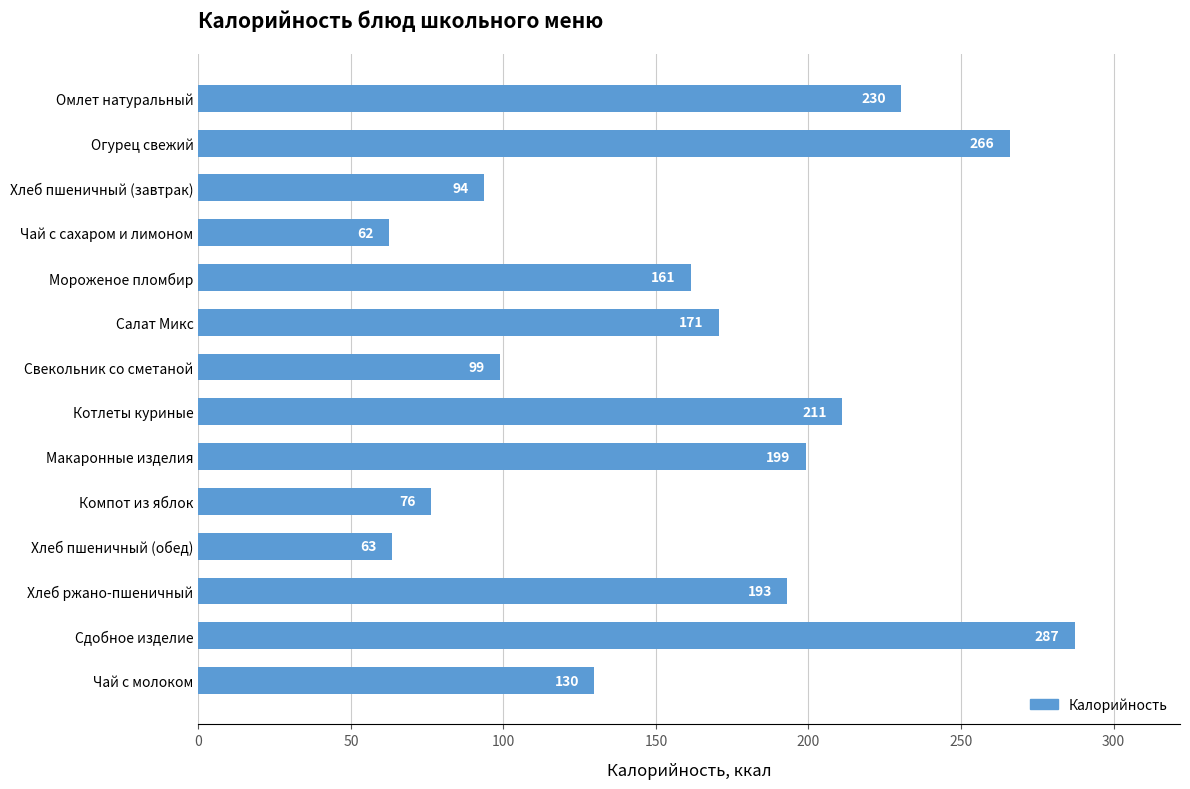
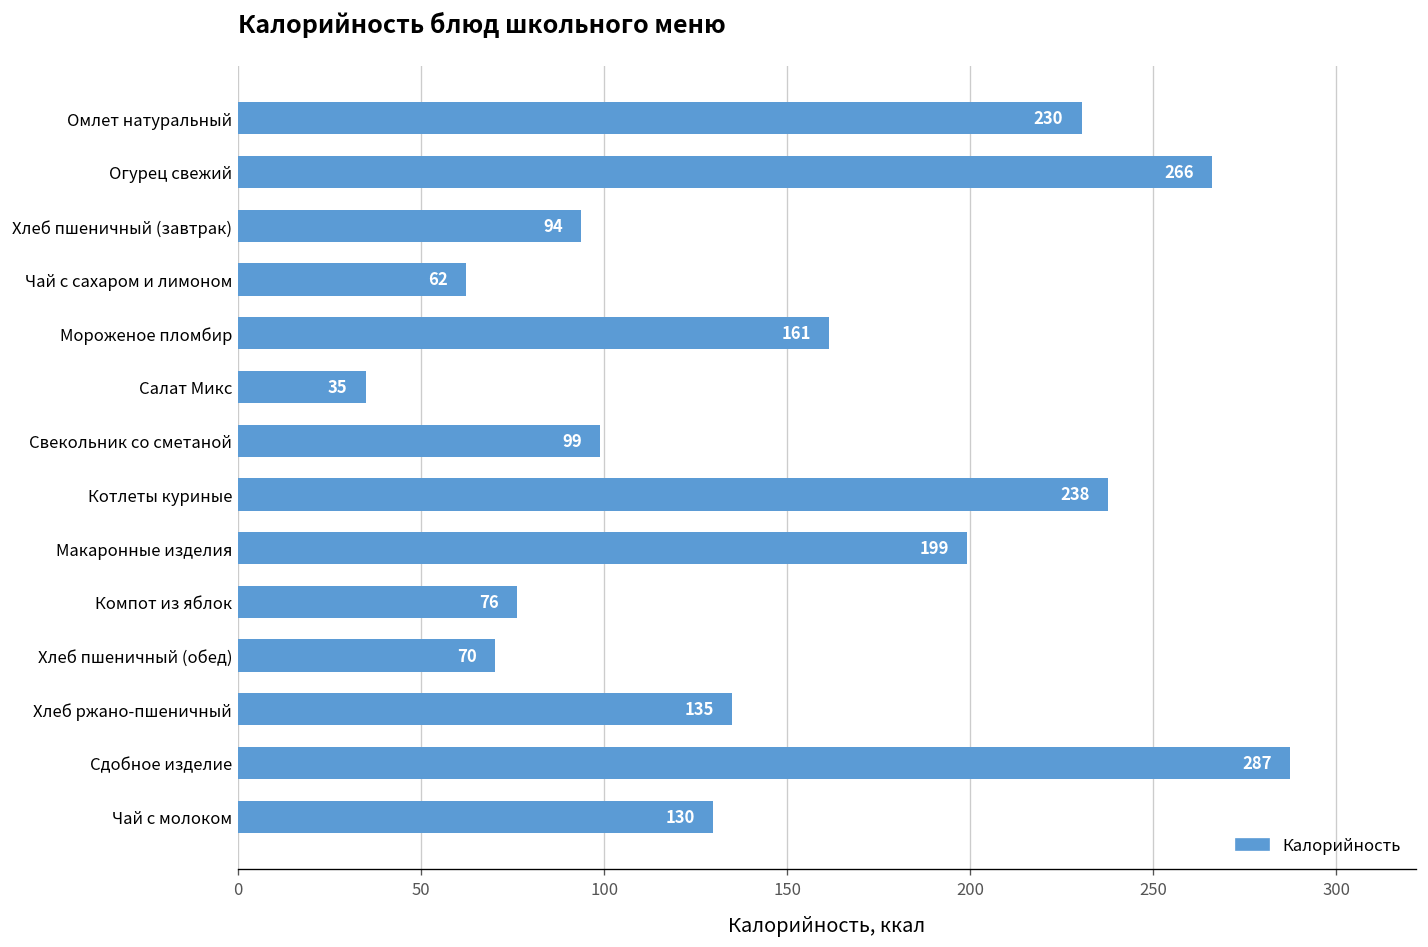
Салат Микс: 171 -> 35
Котлеты куриные: 211 -> 238
Хлеб пшеничный (обед): 63 -> 70
Хлеб ржано-пшеничный: 193 -> 135
